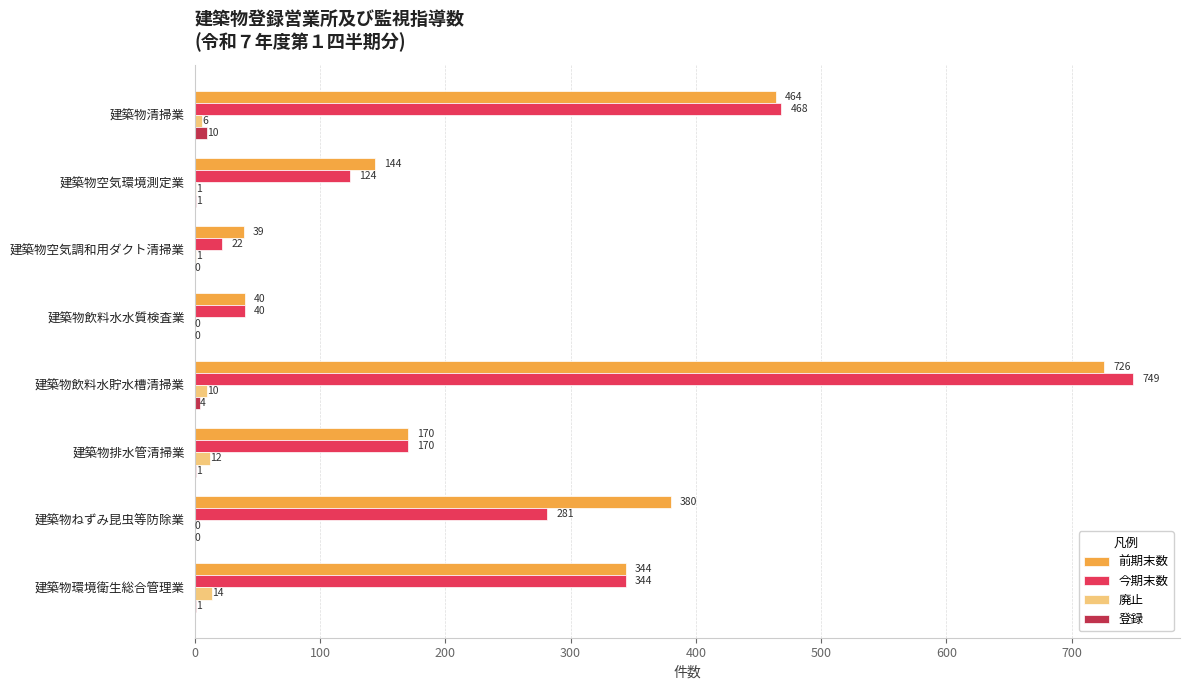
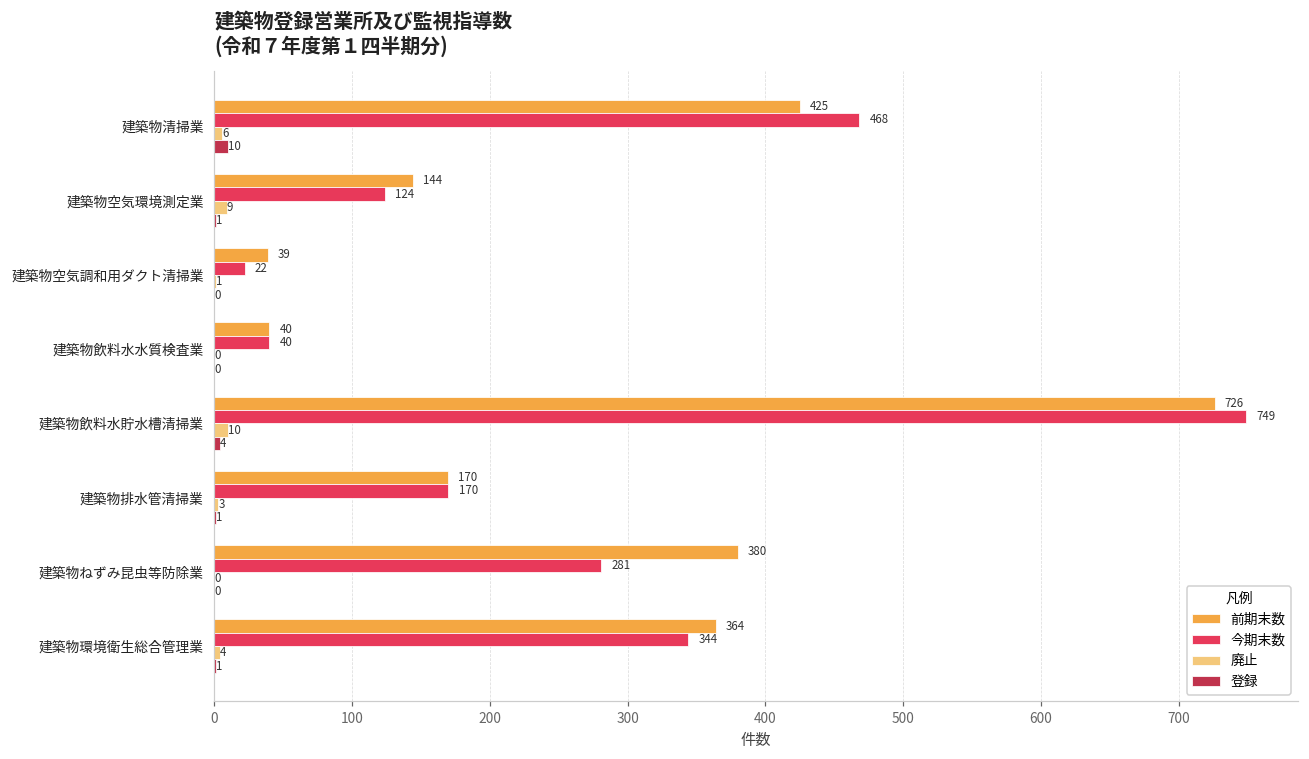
前期末数, 建築物清掃業: 464 -> 425
廃止, 建築物空気環境測定業: 1 -> 9
廃止, 建築物排水管清掃業: 12 -> 3
前期末数, 建築物環境衛生総合管理業: 344 -> 364
廃止, 建築物環境衛生総合管理業: 14 -> 4
